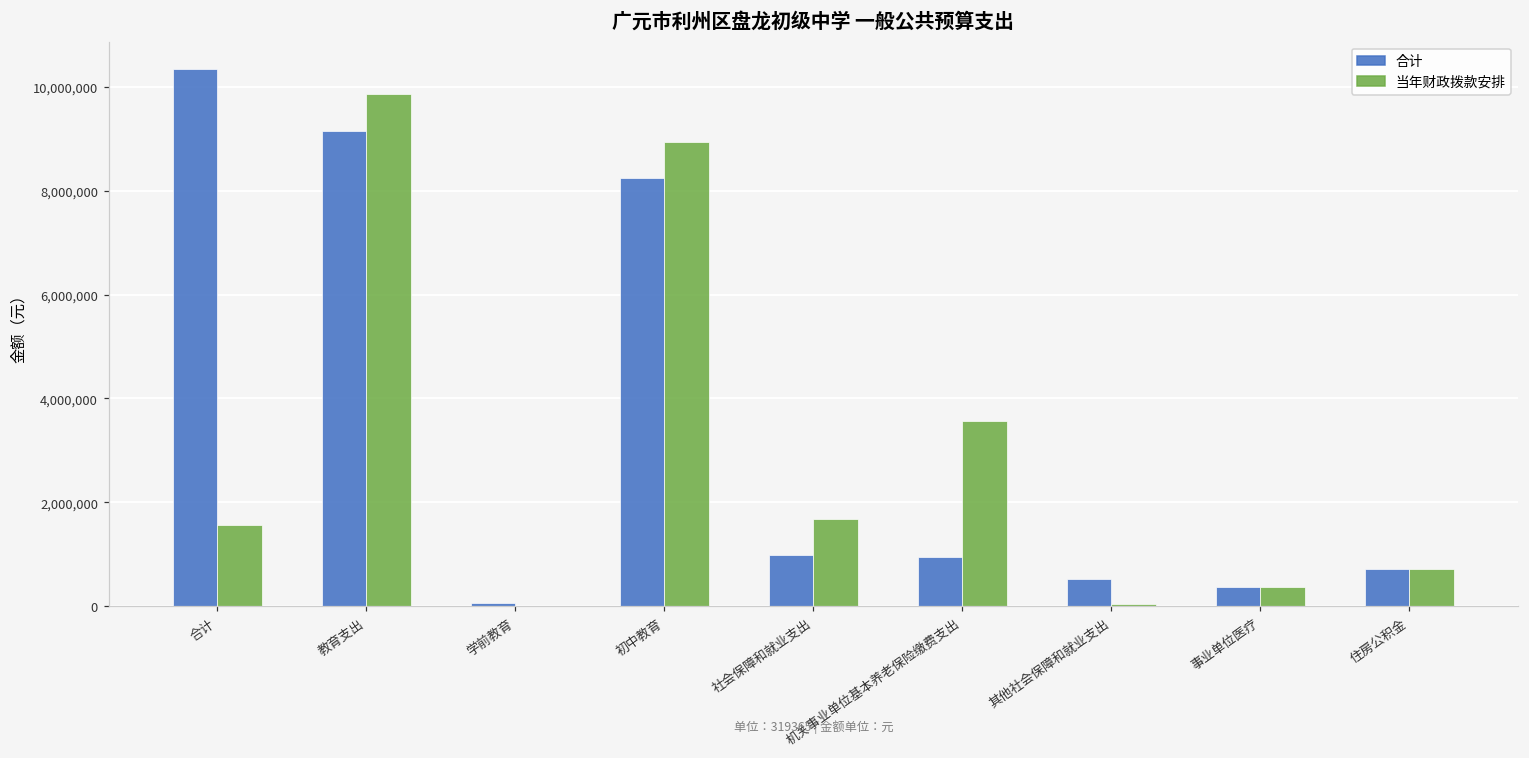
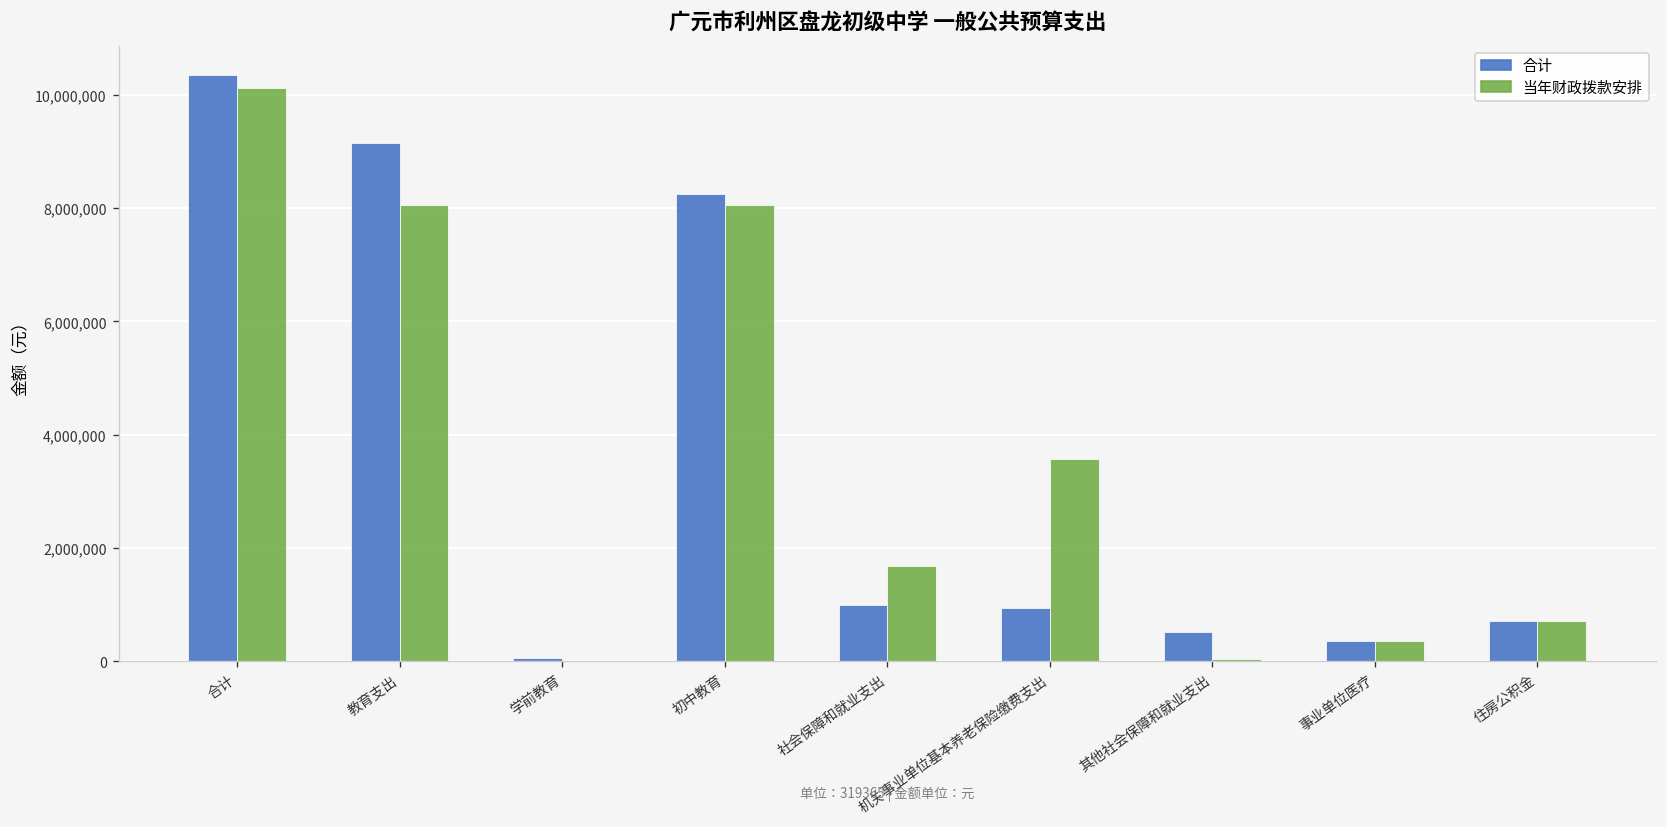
当年财政拨款安排, 合计: 1,600,000 -> 10,100,000
当年财政拨款安排, 教育支出: 9,900,000 -> 8,100,000
当年财政拨款安排, 初中教育: 8,900,000 -> 8,100,000
